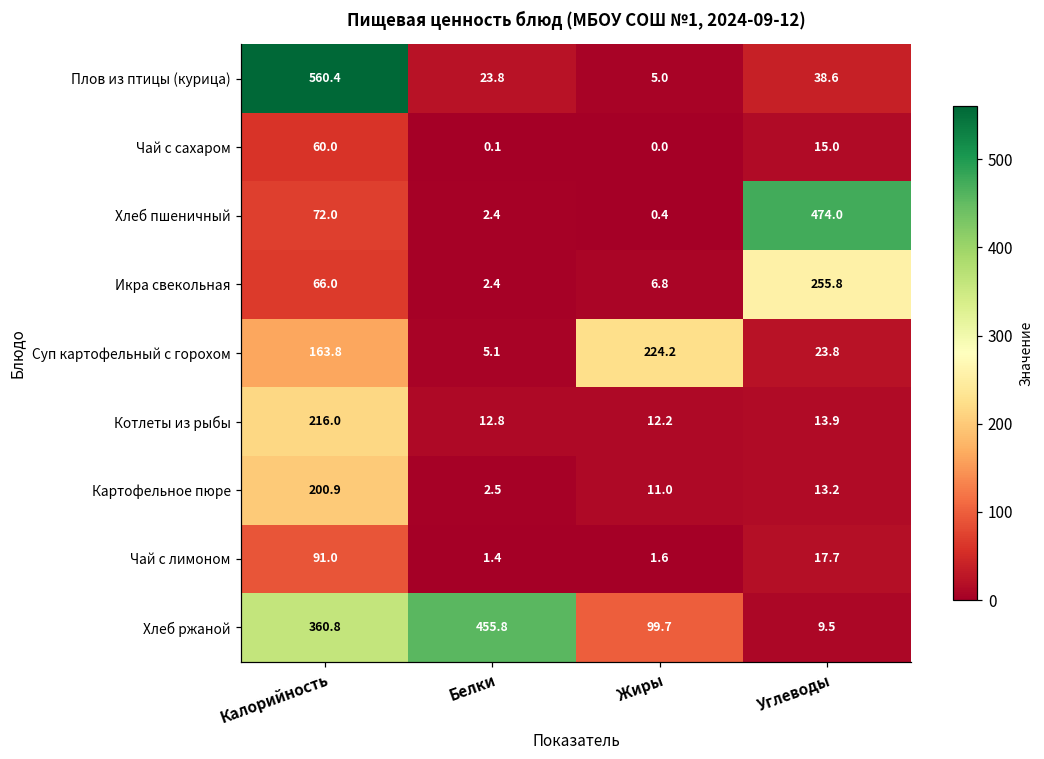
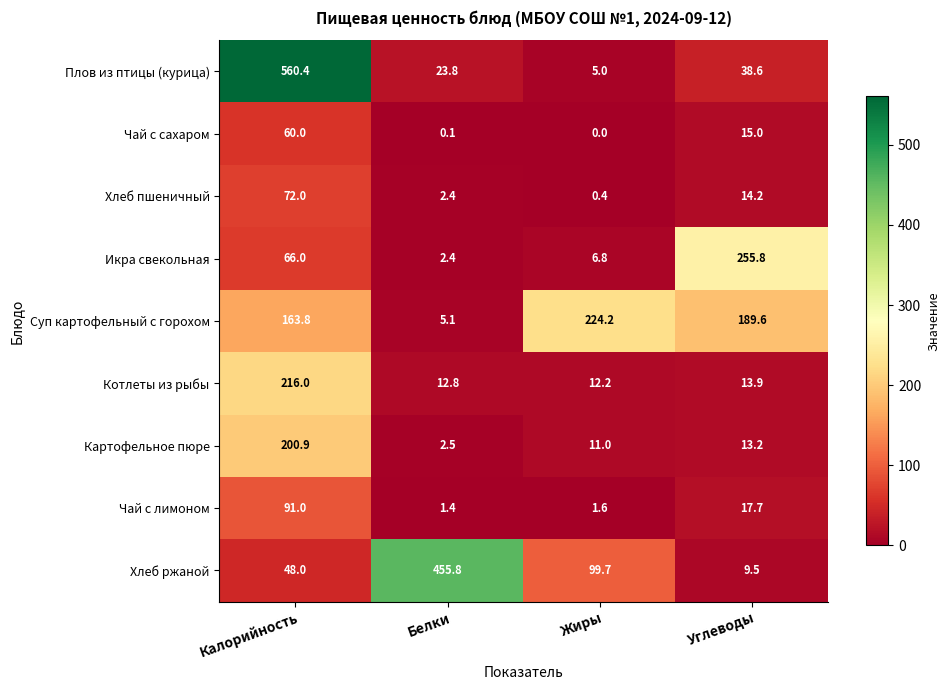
Хлеб пшеничный, Углеводы: 474.0 -> 14.2
Суп картофельный с горохом, Углеводы: 23.8 -> 189.6
Хлеб ржаной, Калорийность: 360.8 -> 48.0
